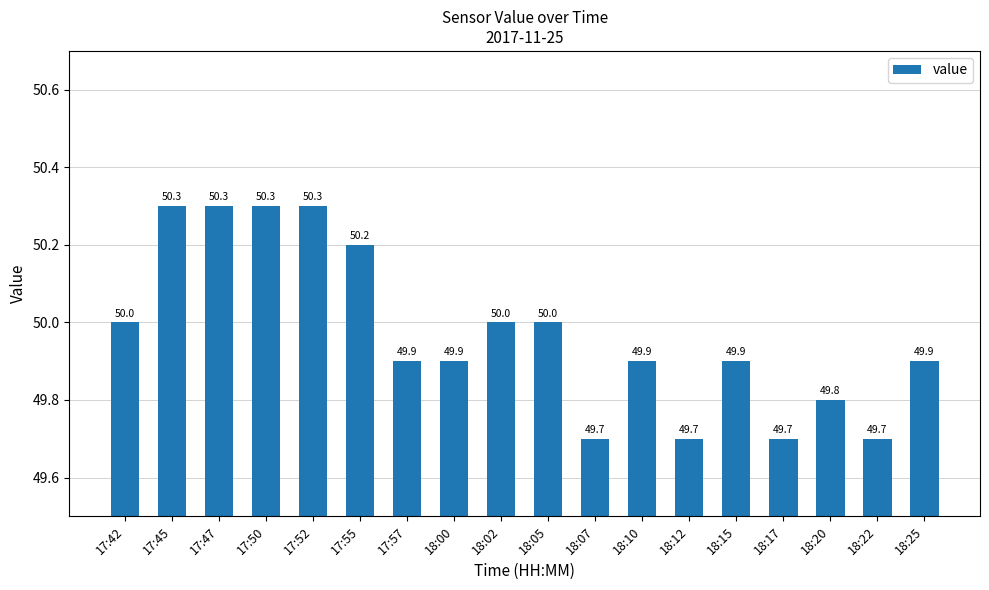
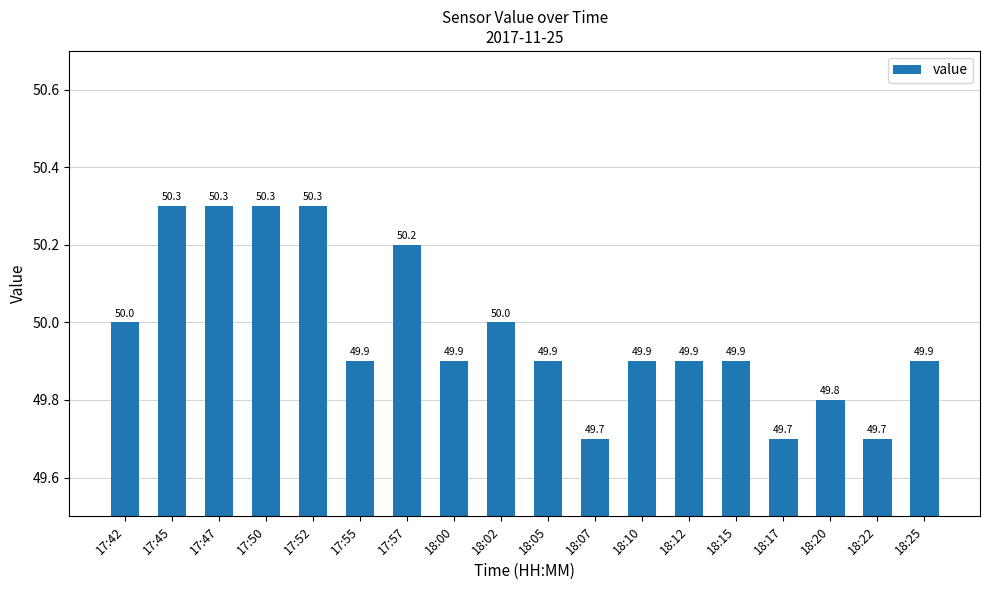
17:55: 50.2 -> 49.9
17:57: 49.9 -> 50.2
18:05: 50.0 -> 49.9
18:12: 49.7 -> 49.9
